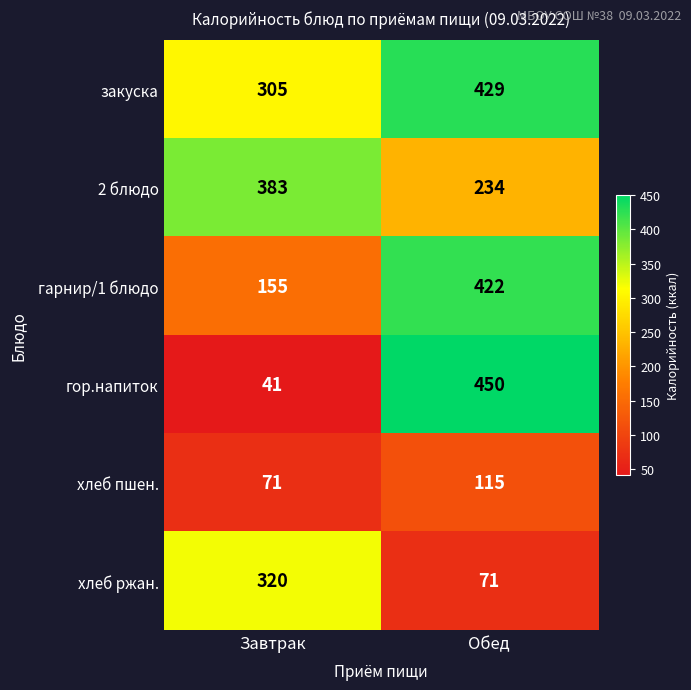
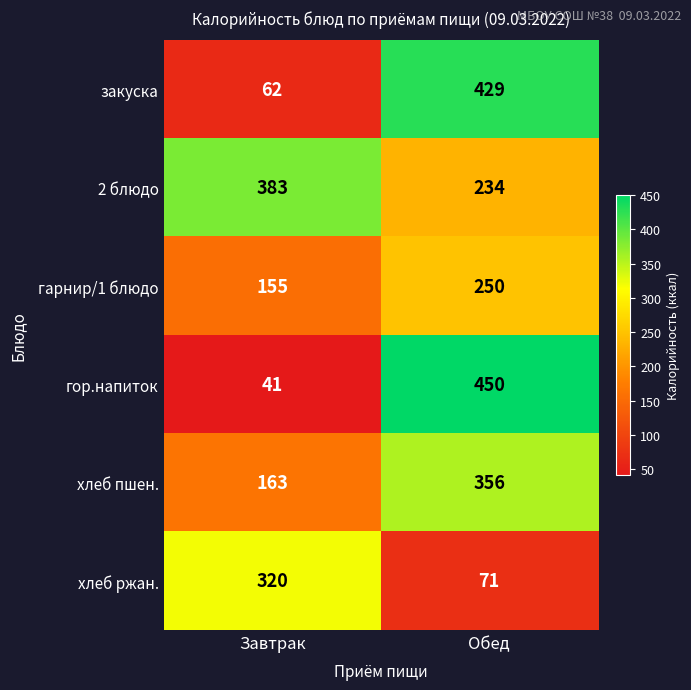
закуска, Завтрак: 305 -> 62
гарнир/1 блюдо, Обед: 422 -> 250
хлеб пшен., Завтрак: 71 -> 163
хлеб пшен., Обед: 115 -> 356
